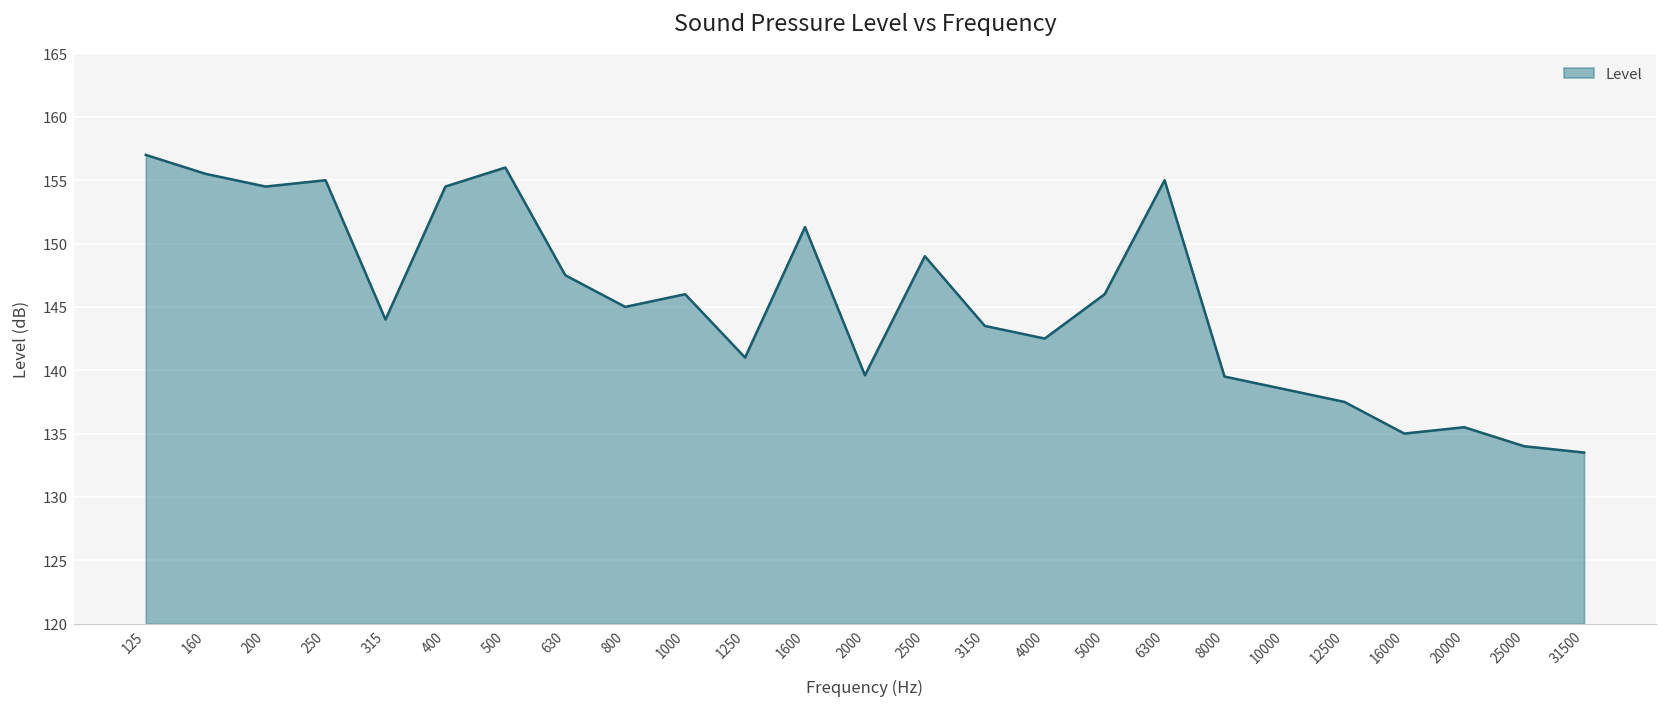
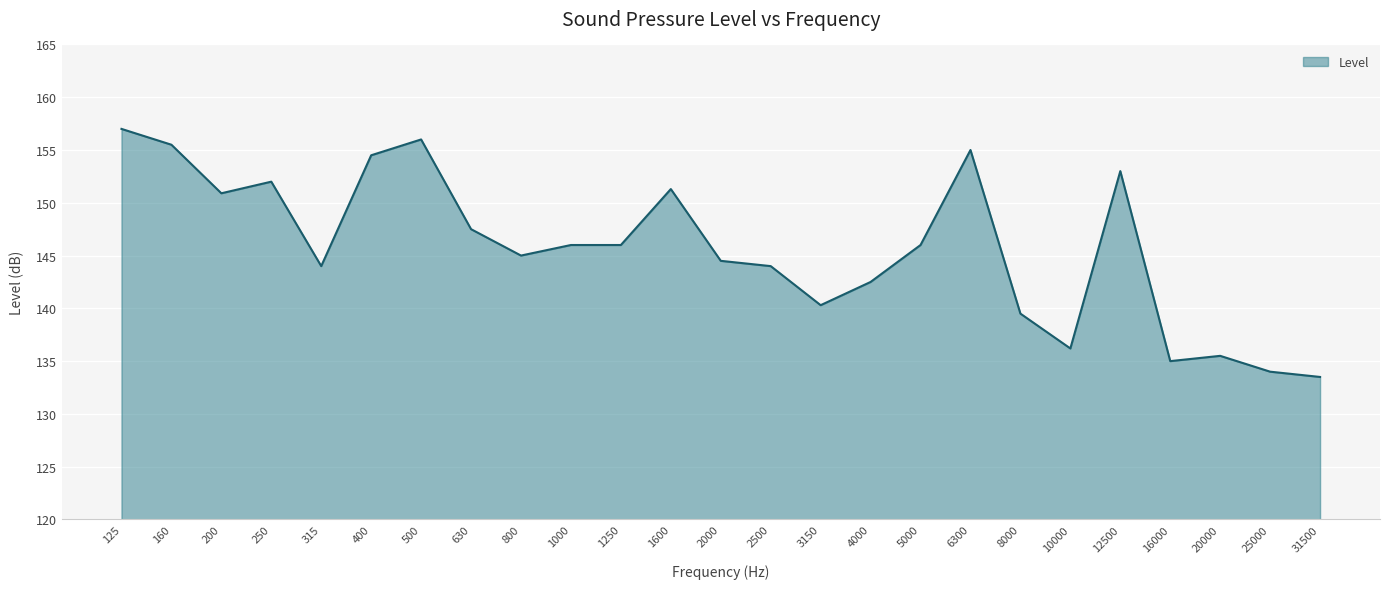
200: 154.5 -> 150.9
250: 155 -> 152
1250: 141 -> 146
2000: 139.6 -> 144.5
2500: 149 -> 144
3150: 143.5 -> 140.3
10000: 138.5 -> 136.2
12500: 137.5 -> 153.0
